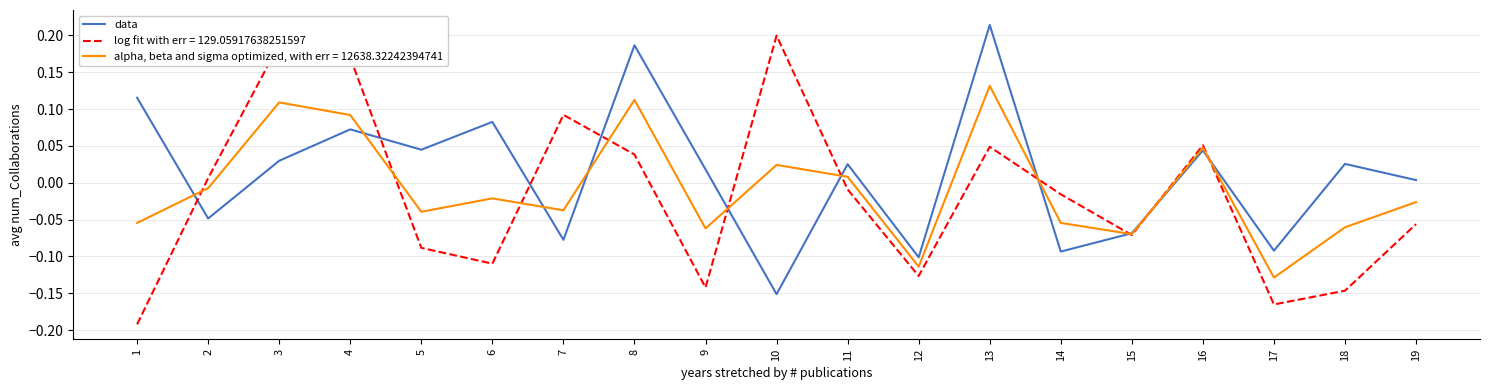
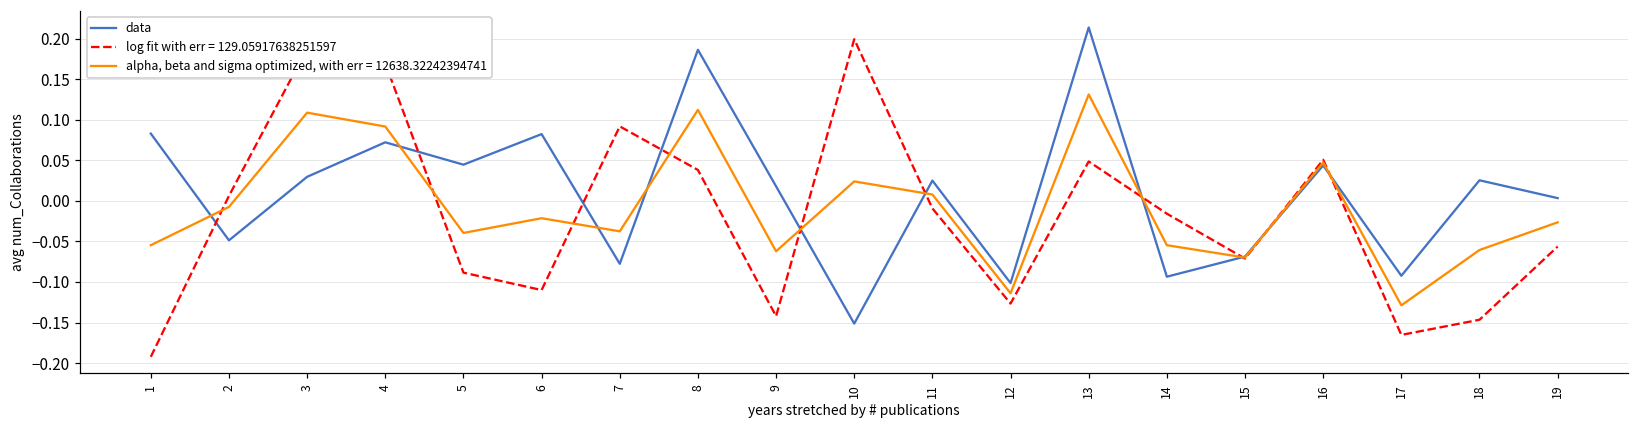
data, 1: 0.12 -> 0.08
